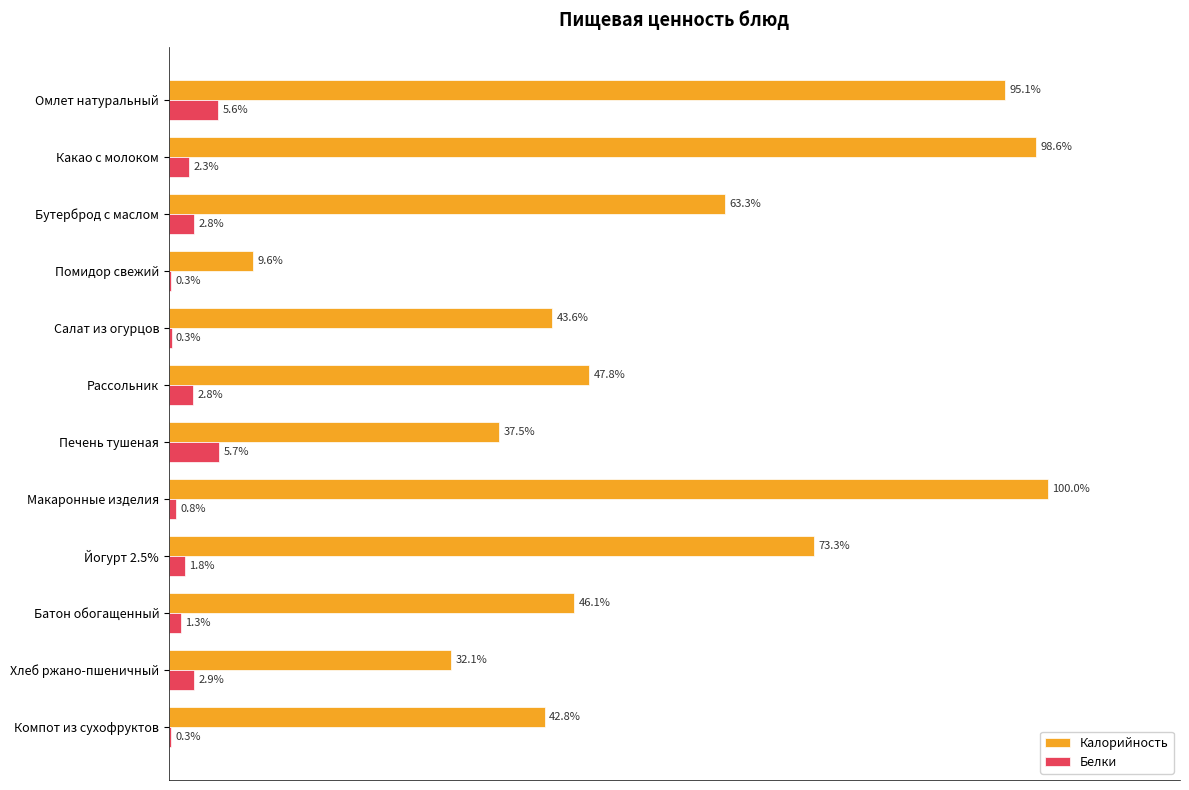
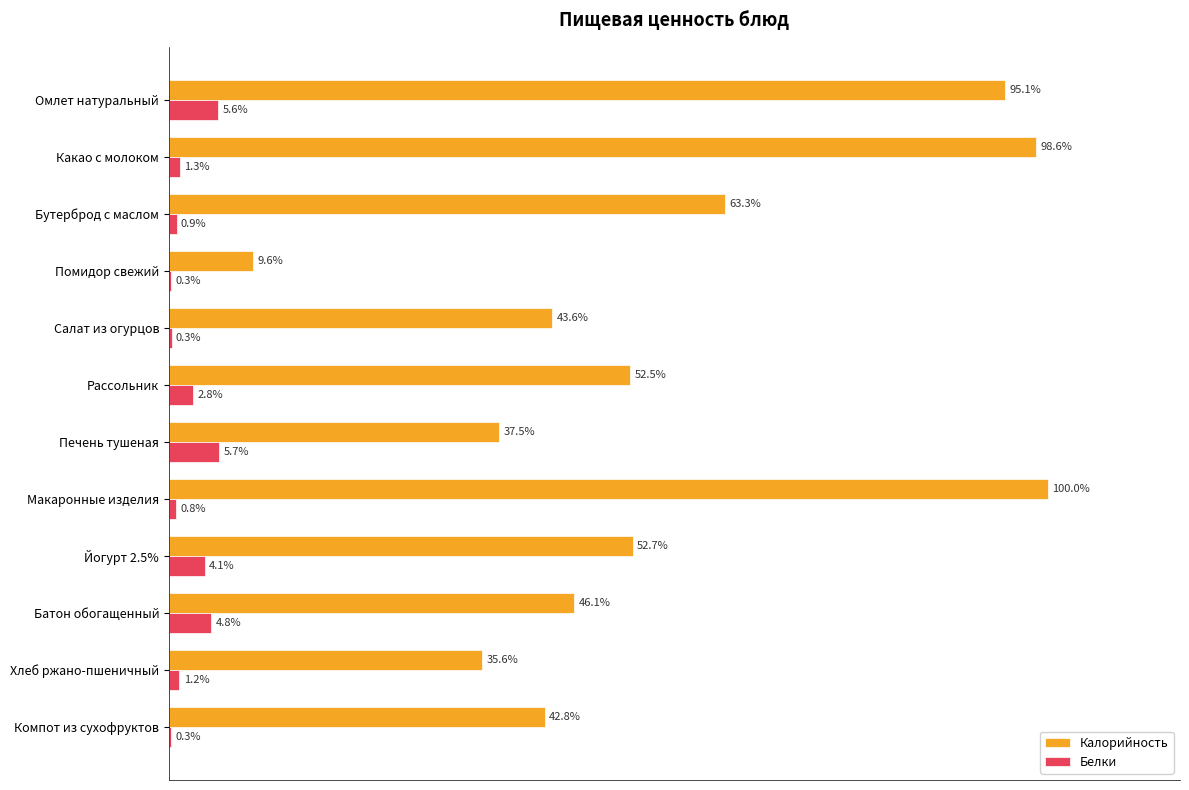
Белки, Какао с молоком: 2.3% -> 1.3%
Белки, Бутерброд с маслом: 2.8% -> 0.9%
Калорийность, Рассольник: 47.8% -> 52.5%
Калорийность, Йогурт 2.5%: 73.3% -> 52.7%
Белки, Йогурт 2.5%: 1.8% -> 4.1%
Белки, Батон обогащенный: 1.3% -> 4.8%
Калорийность, Хлеб ржано-пшеничный: 32.1% -> 35.6%
Белки, Хлеб ржано-пшеничный: 2.9% -> 1.2%
